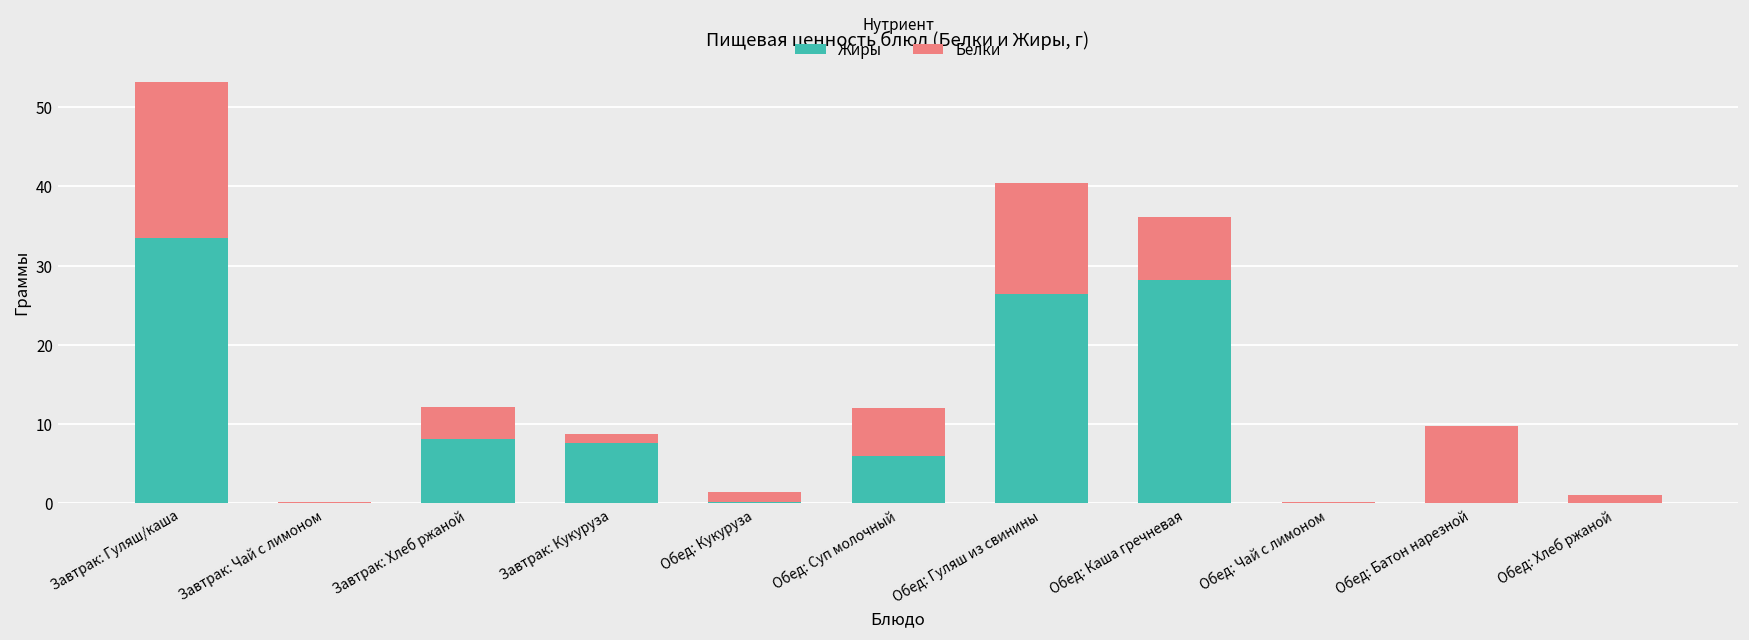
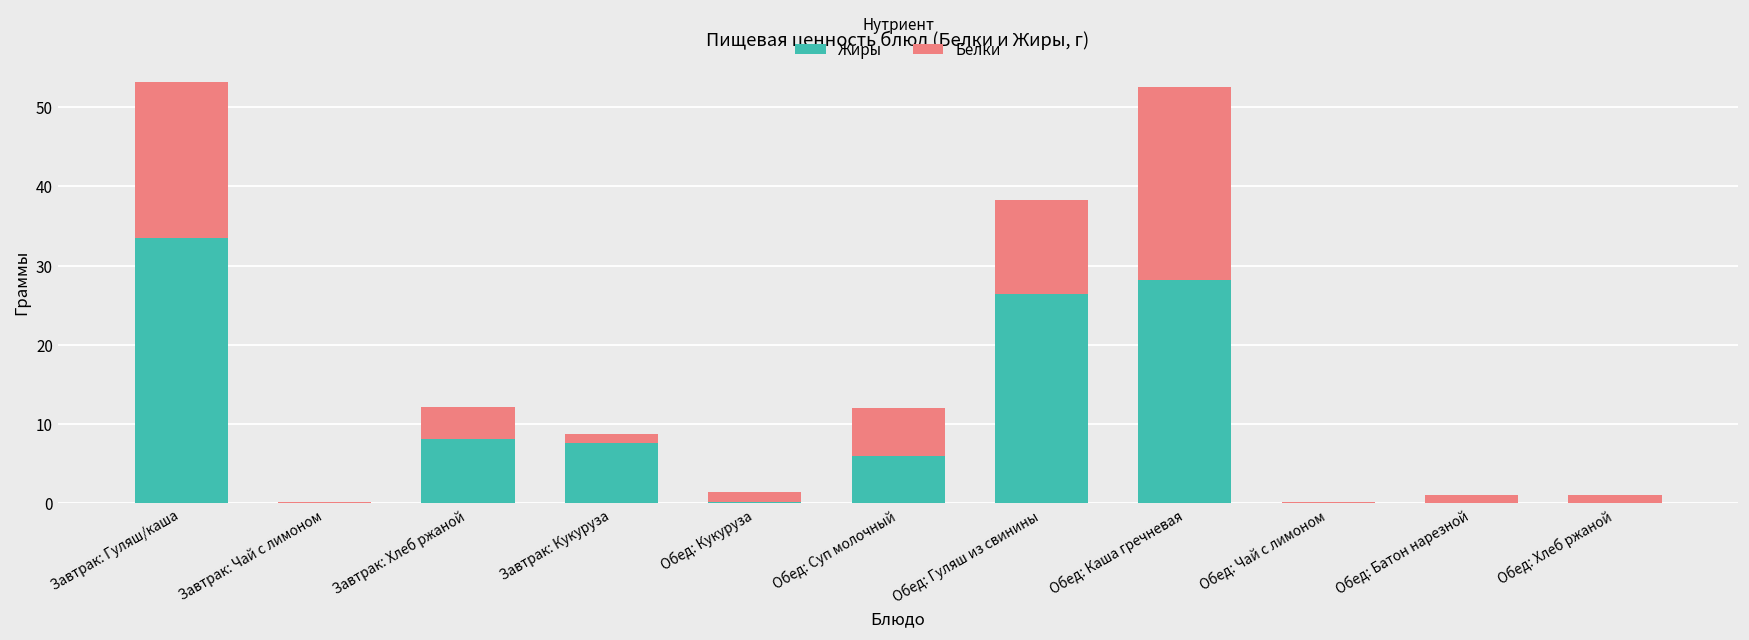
Белки, Обед: Гуляш из свинины: 14 -> 12
Белки, Обед: Каша гречневая: 8 -> 24
Белки, Обед: Батон нарезной: 10 -> 1
